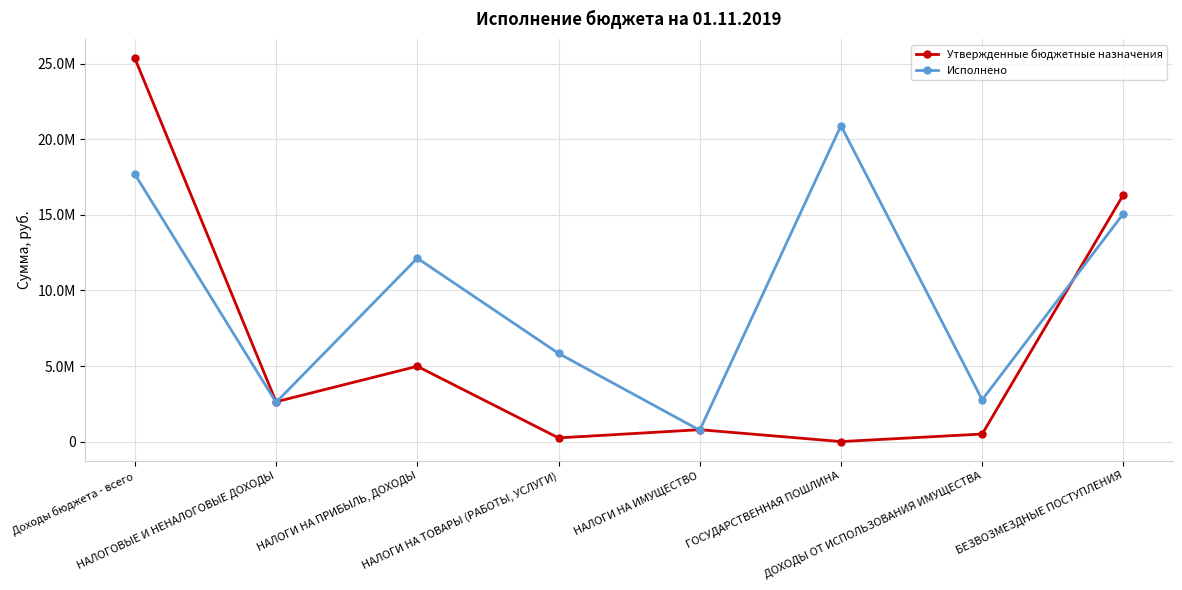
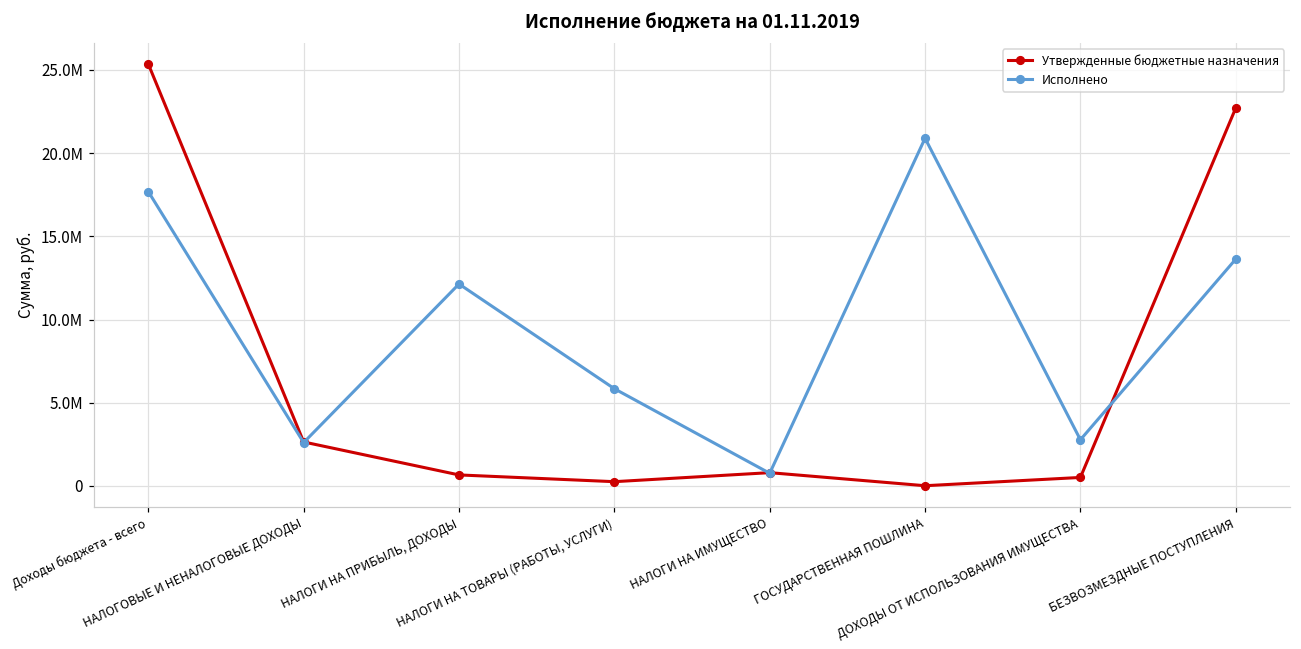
Утвержденные бюджетные назначения, НАЛОГИ НА ПРИБЫЛЬ, ДОХОДЫ: 5.0М -> 0.7М
Утвержденные бюджетные назначения, БЕЗВОЗМЕЗДНЫЕ ПОСТУПЛЕНИЯ: 16.3М -> 22.7М
Исполнено, БЕЗВОЗМЕЗДНЫЕ ПОСТУПЛЕНИЯ: 15.1М -> 13.6М
